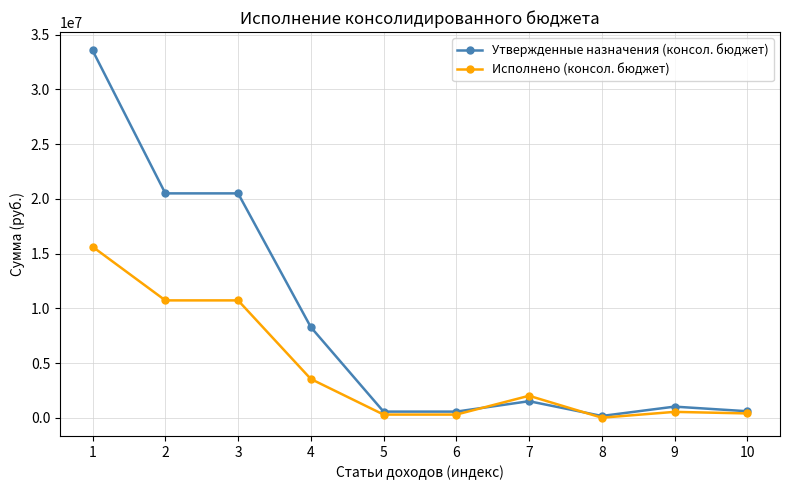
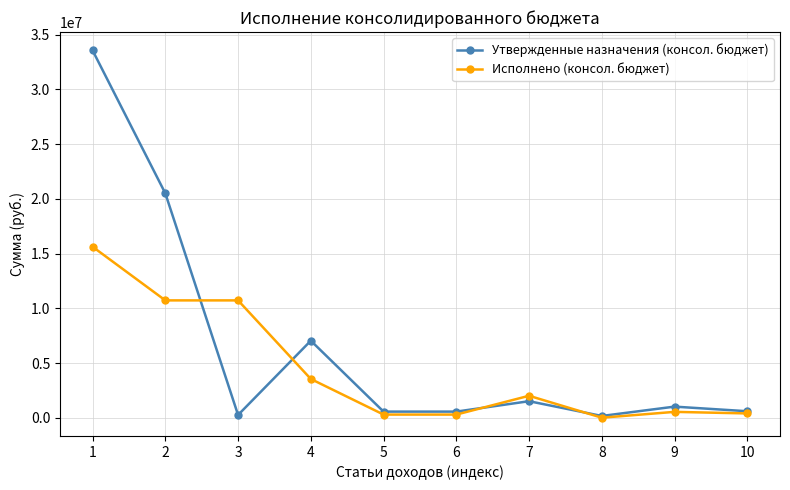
Утвержденные назначения (консол. бюджет), 3: 20500000 -> 300000
Утвержденные назначения (консол. бюджет), 4: 8300000 -> 7000000
